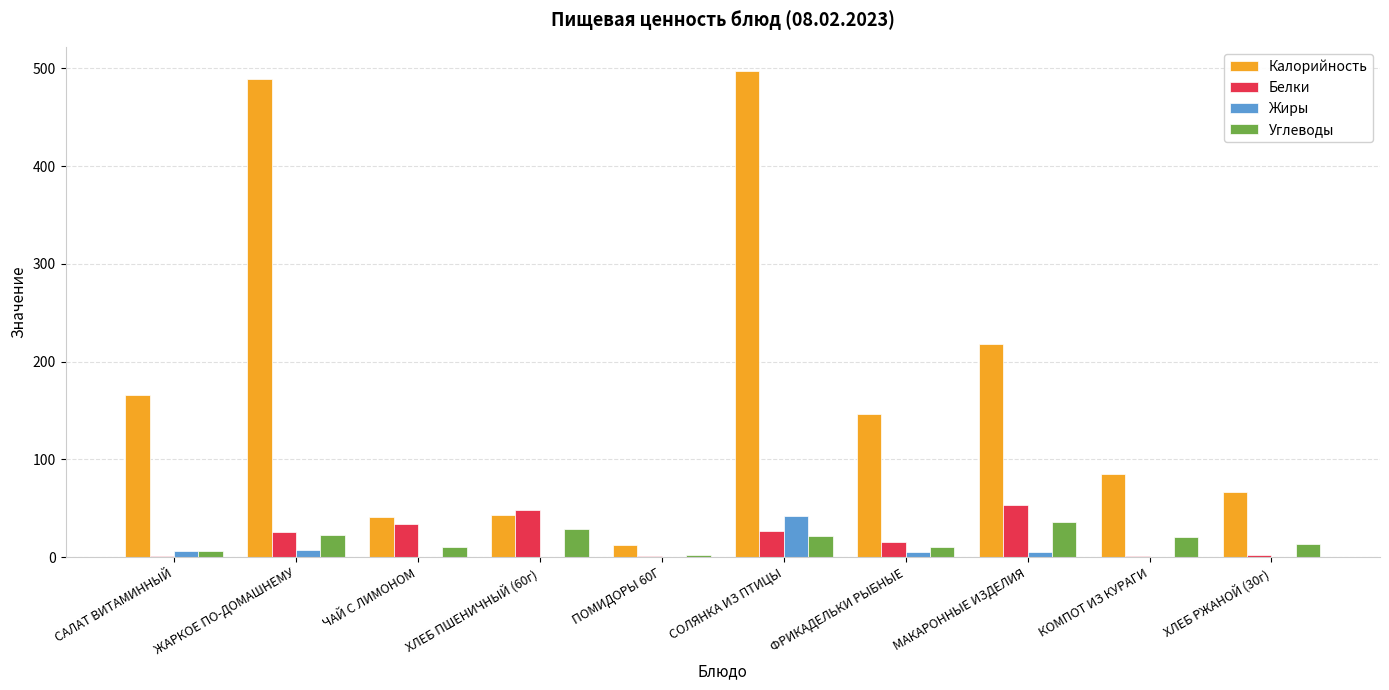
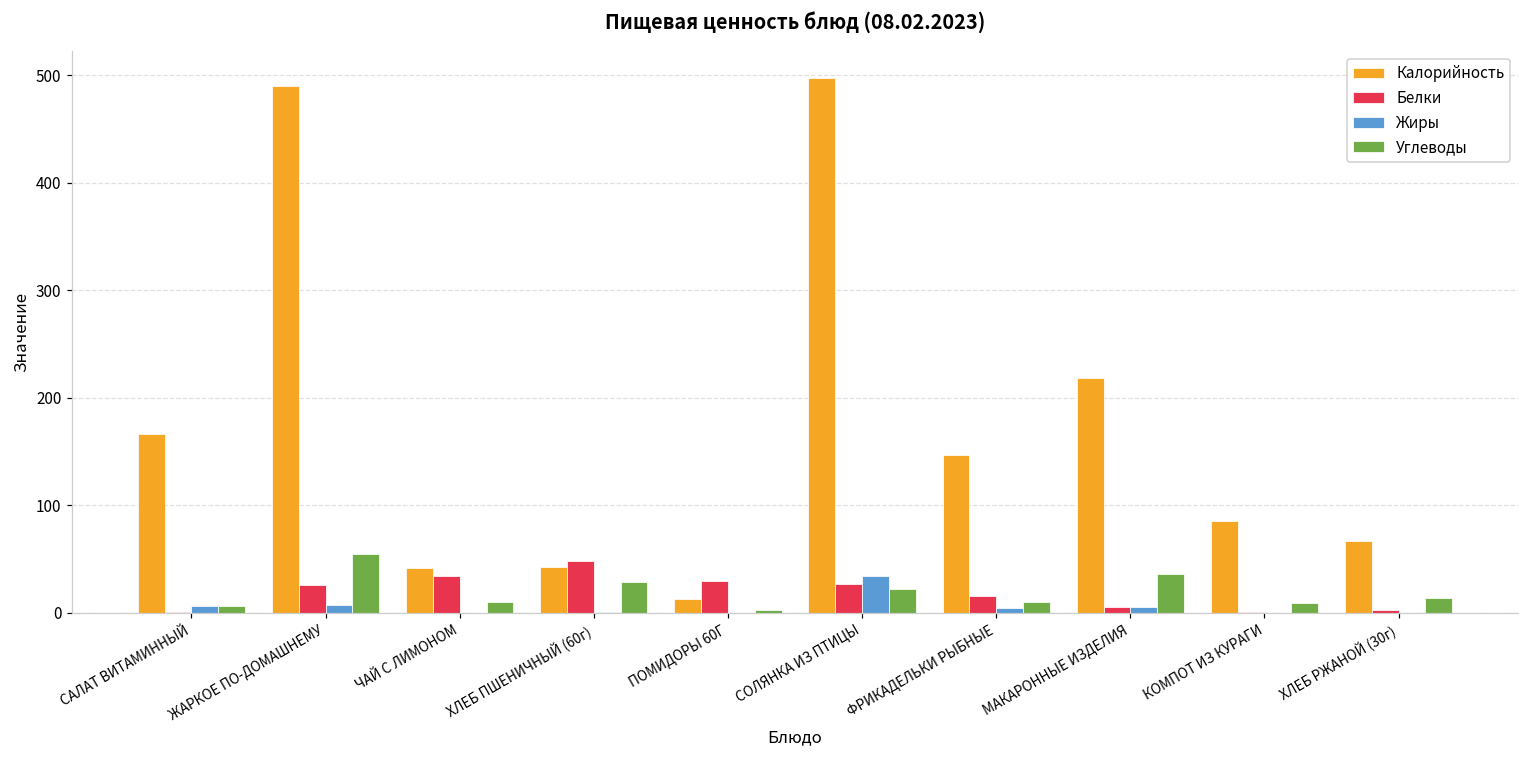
Углеводы, ЖАРКОЕ ПО-ДОМАШНЕМУ: 20 -> 50
Белки, ПОМИДОРЫ 60Г: 0 -> 30
Жиры, СОЛЯНКА ИЗ ПТИЦЫ: 40 -> 30
Белки, МАКАРОННЫЕ ИЗДЕЛИЯ: 50 -> 10
Углеводы, КОМПОТ ИЗ КУРАГИ: 20 -> 10
